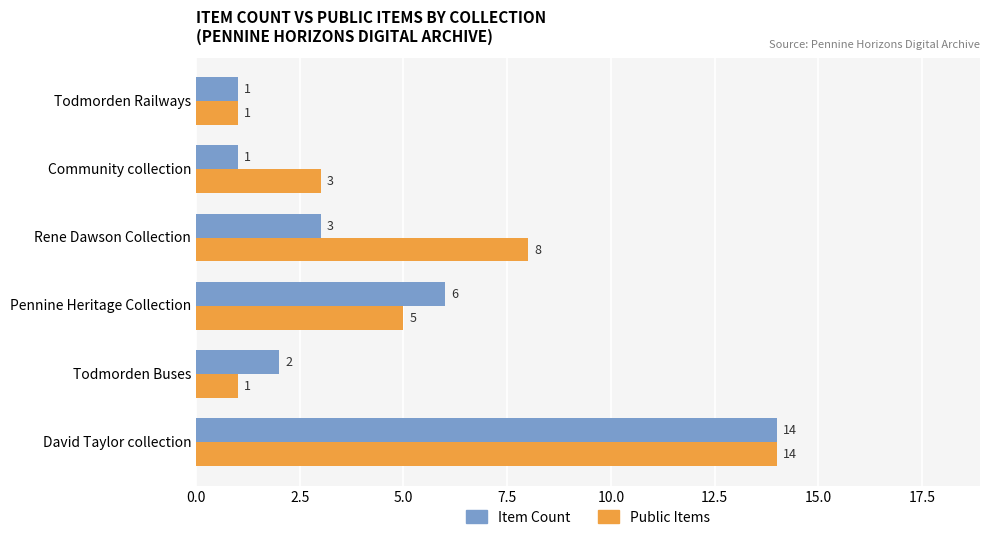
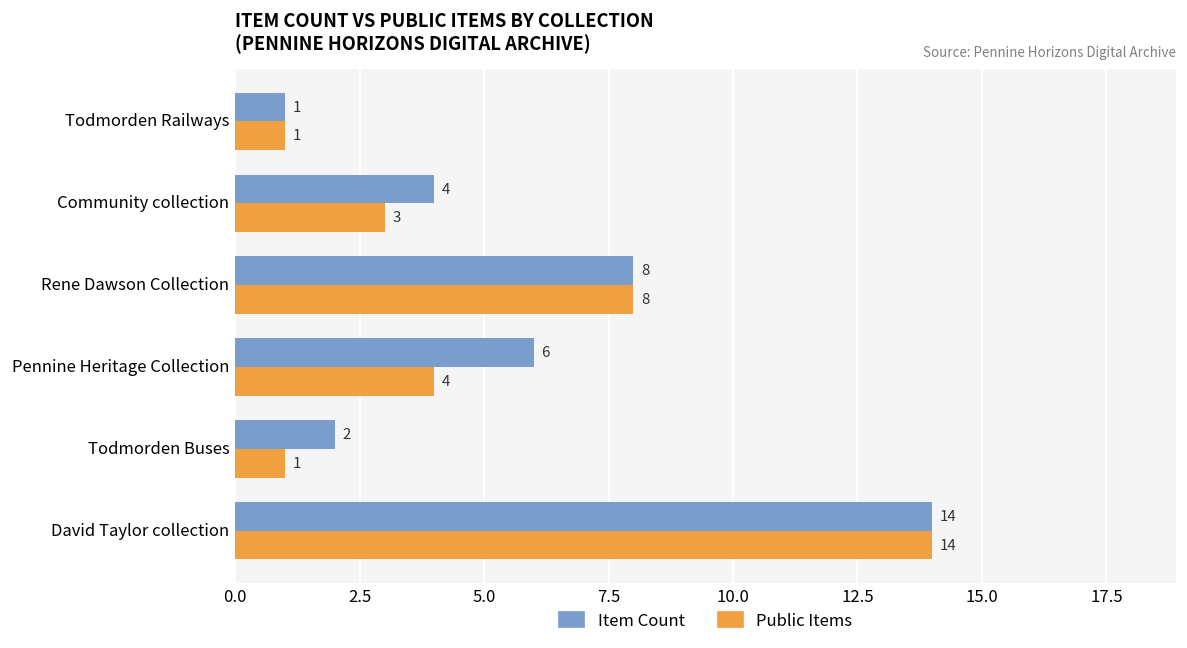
Item Count, Community collection: 1 -> 4
Item Count, Rene Dawson Collection: 3 -> 8
Public Items, Pennine Heritage Collection: 5 -> 4
